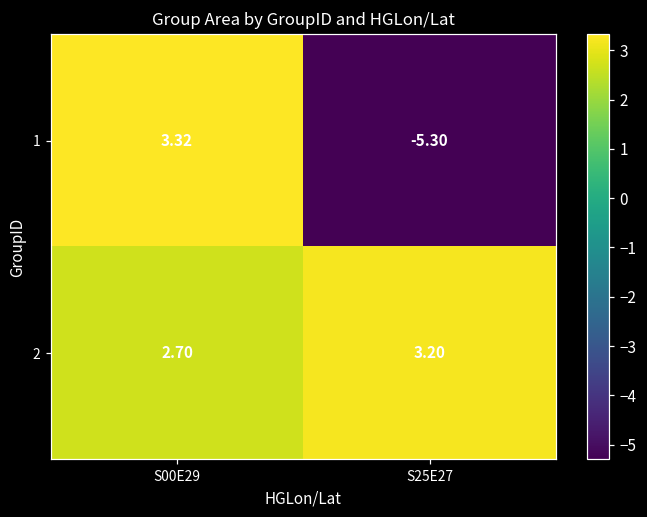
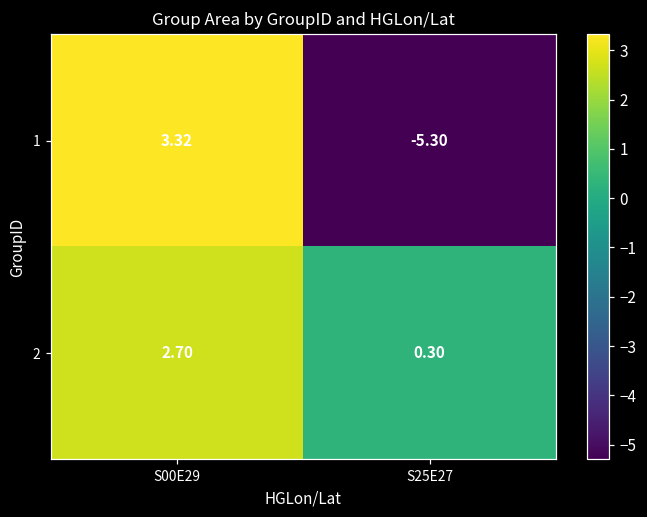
2, S25E27: 3.20 -> 0.30
